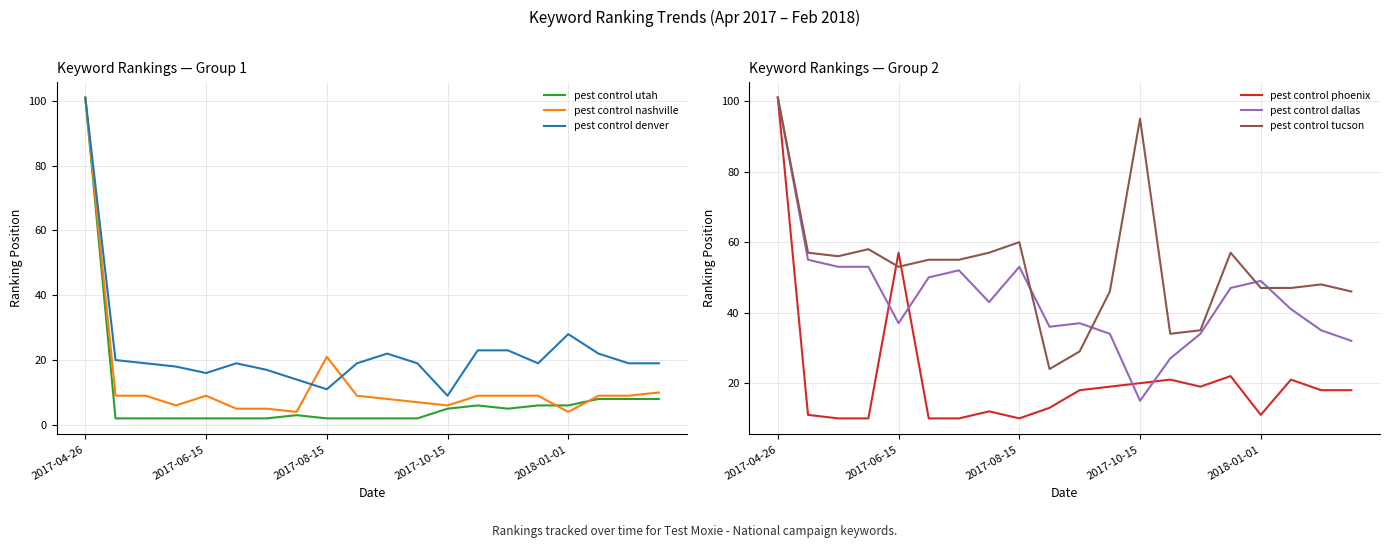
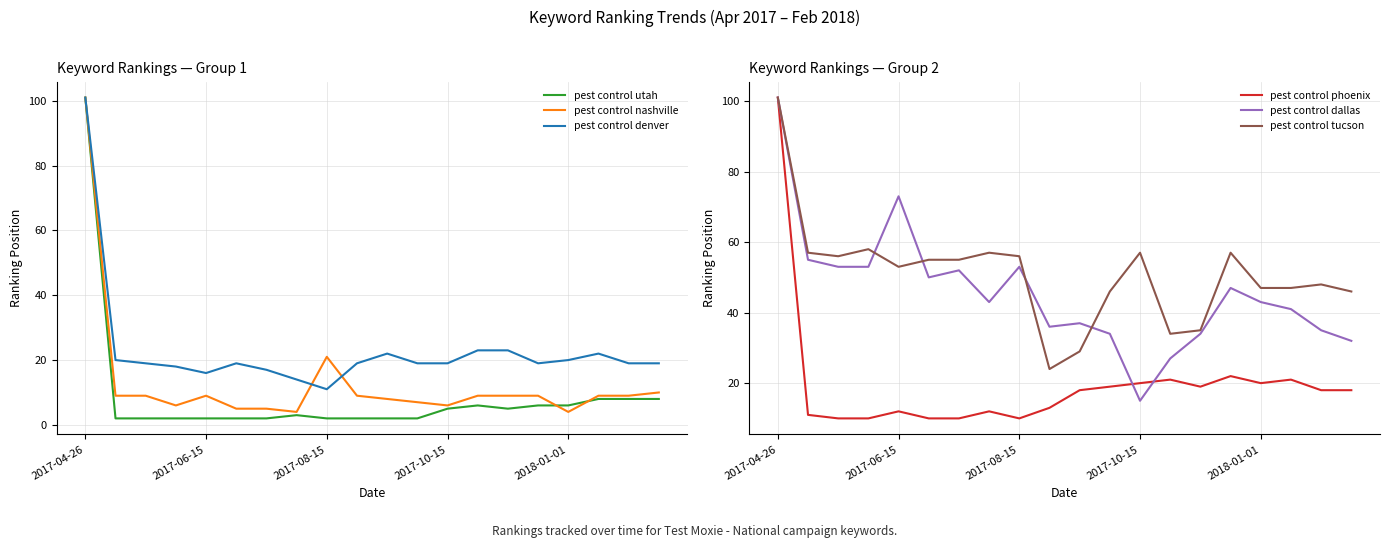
Keyword Rankings — Group 1, pest control denver, 2017-10-15: 9 -> 19
Keyword Rankings — Group 1, pest control denver, 2018-01-01: 28 -> 20
Keyword Rankings — Group 2, pest control phoenix, 2017-06-15: 57 -> 12
Keyword Rankings — Group 2, pest control dallas, 2017-06-15: 37 -> 73
Keyword Rankings — Group 2, pest control tucson, 2017-08-15: 60 -> 56
Keyword Rankings — Group 2, pest control tucson, 2017-10-15: 95 -> 57
Keyword Rankings — Group 2, pest control phoenix, 2018-01-01: 11 -> 20
Keyword Rankings — Group 2, pest control dallas, 2018-01-01: 49 -> 43
